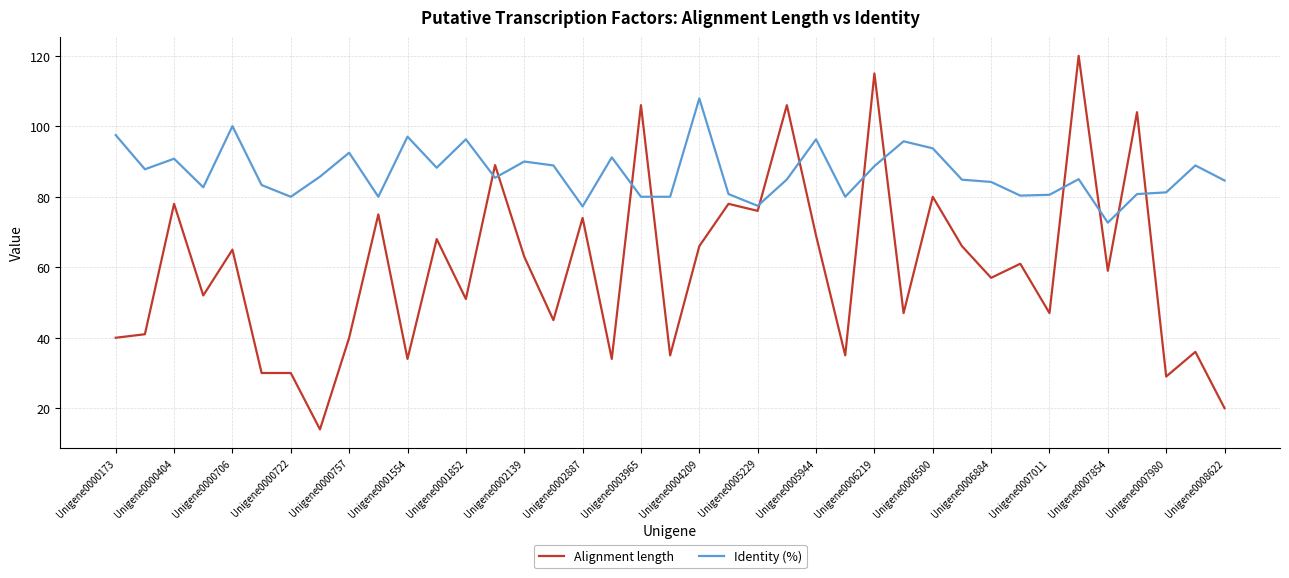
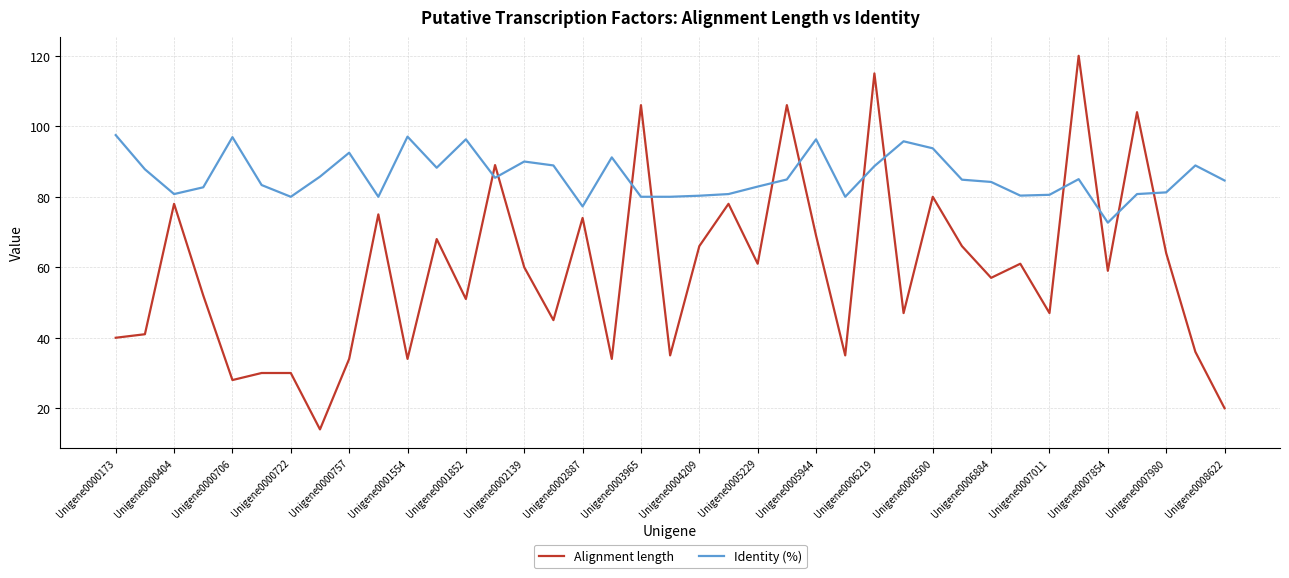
Identity (%), Unigene0000404: 91 -> 81
Alignment length, Unigene0000706: 65 -> 28
Identity (%), Unigene0000706: 100 -> 97
Alignment length, Unigene0000757: 40 -> 34
Alignment length, Unigene0002139: 63 -> 60
Identity (%), Unigene0004209: 108 -> 80
Alignment length, Unigene0005229: 76 -> 61
Identity (%), Unigene0005229: 77 -> 83
Alignment length, Unigene0007980: 29 -> 64
